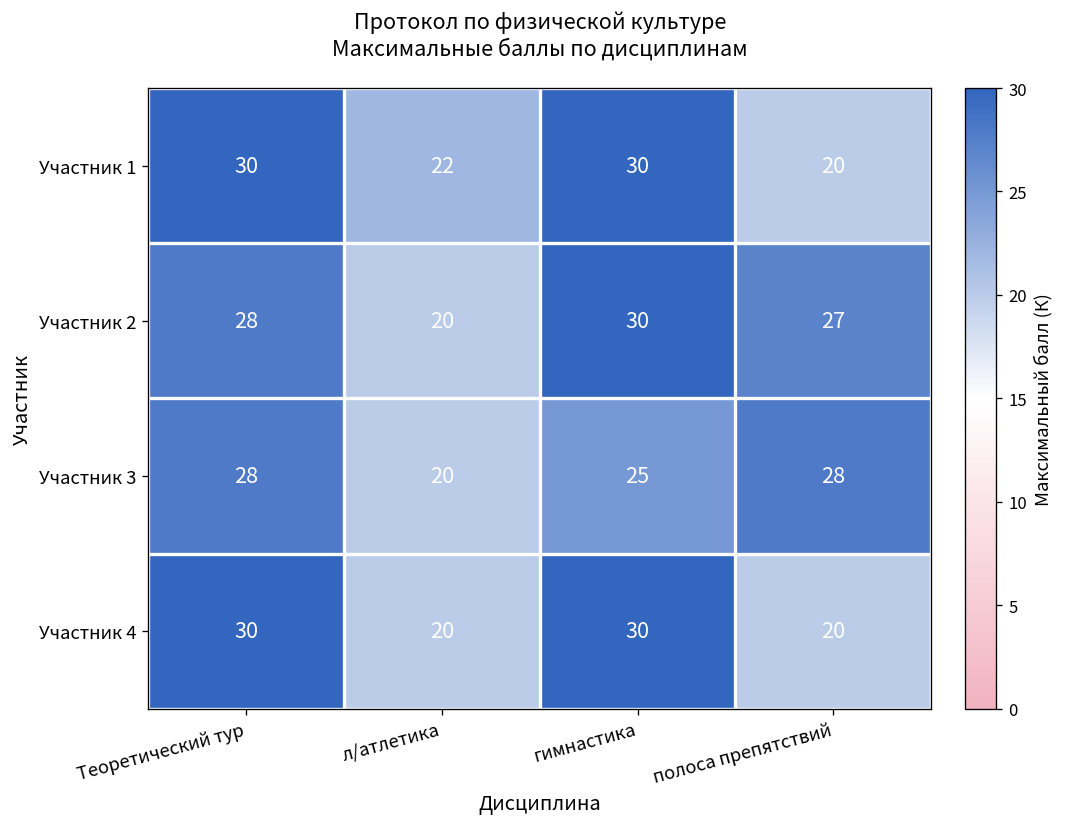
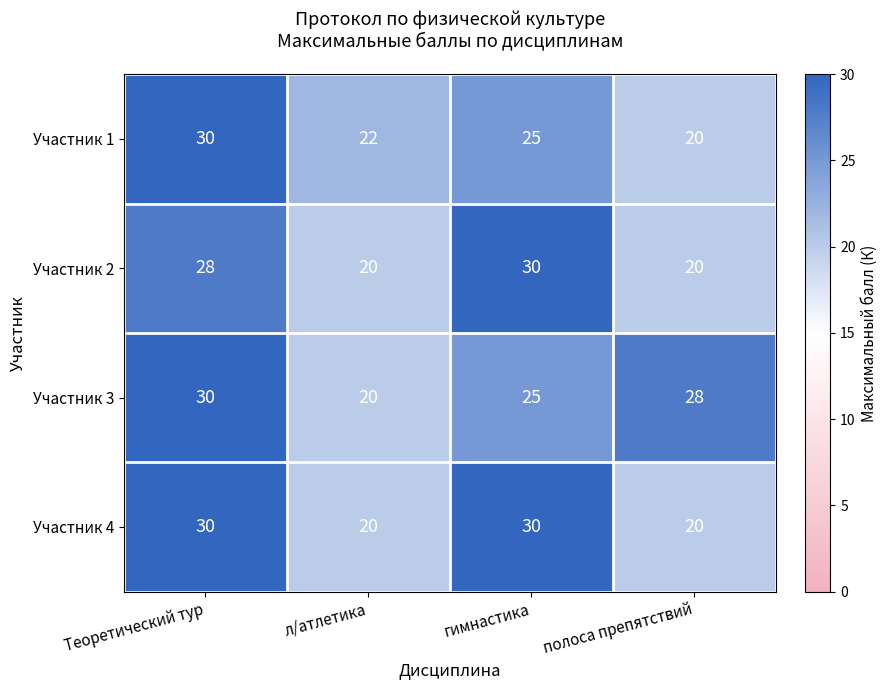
Участник 1, гимнастика: 30 -> 25
Участник 2, полоса препятствий: 27 -> 20
Участник 3, Теоретический тур: 28 -> 30
